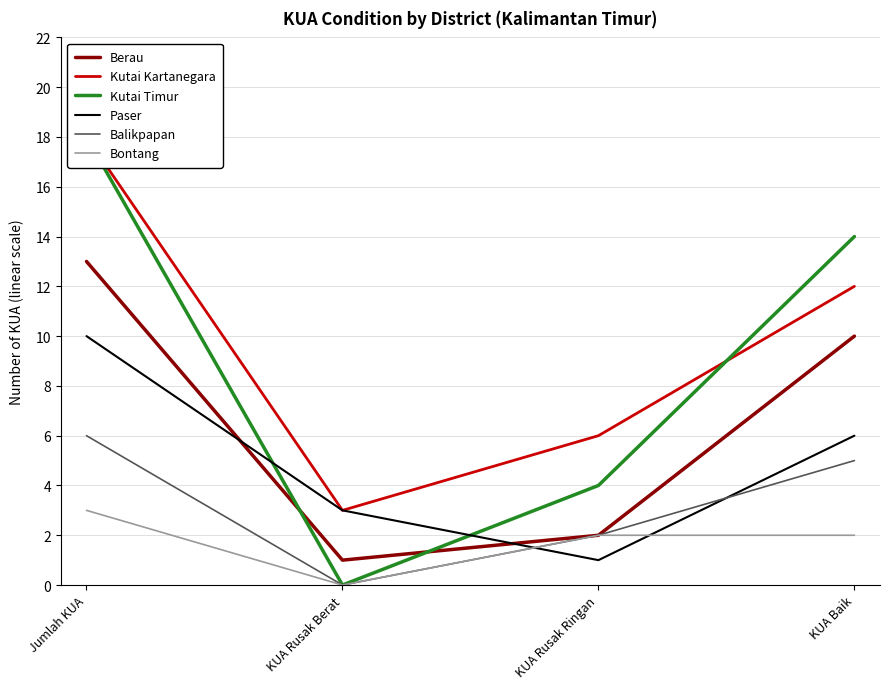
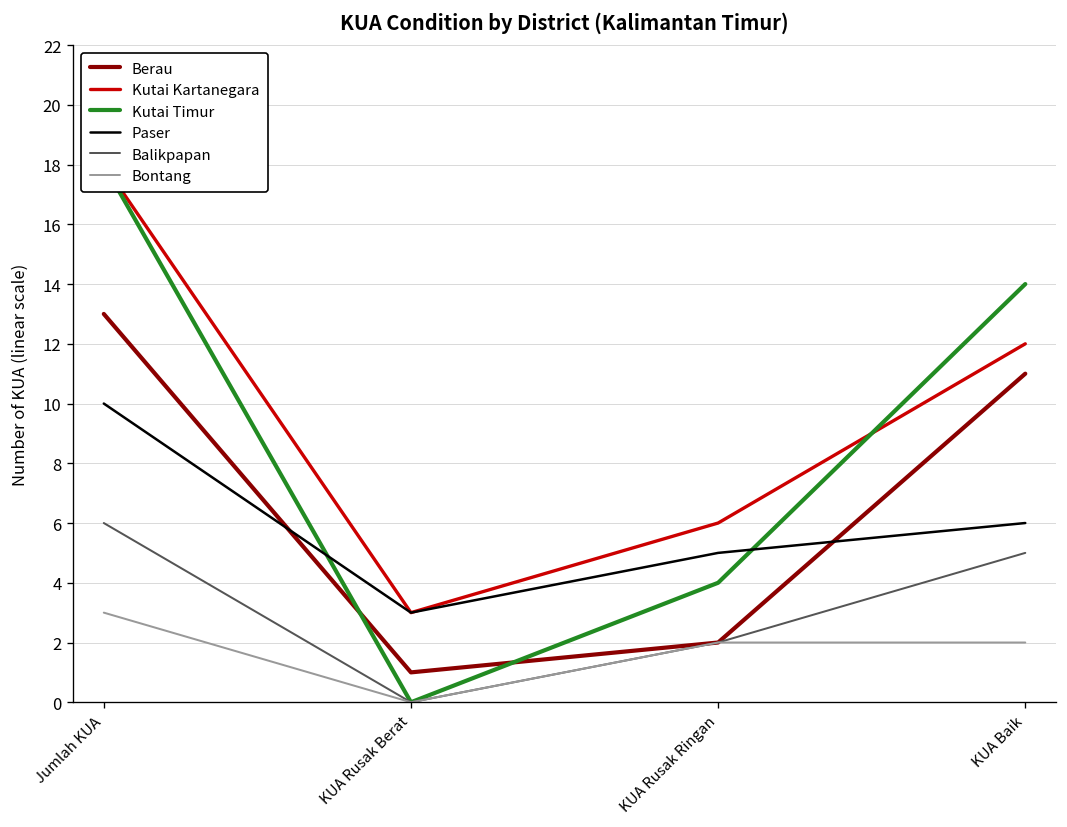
Paser, KUA Rusak Ringan: 1 -> 5
Berau, KUA Baik: 10 -> 11
